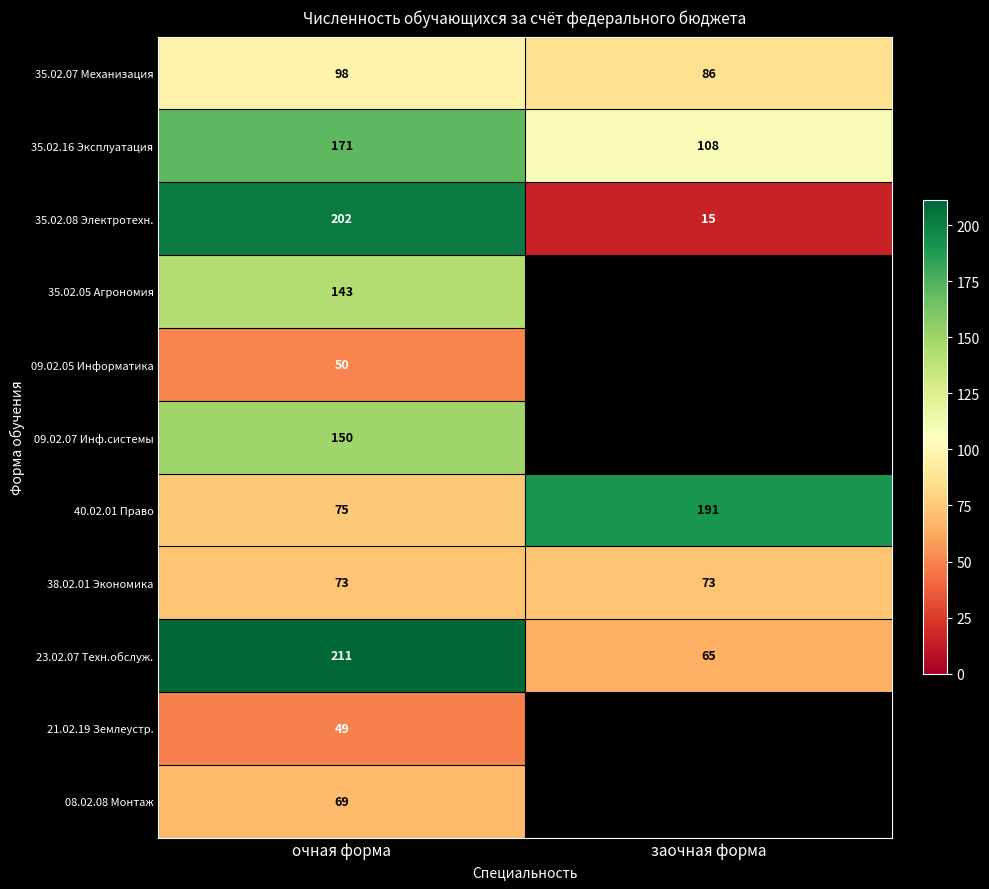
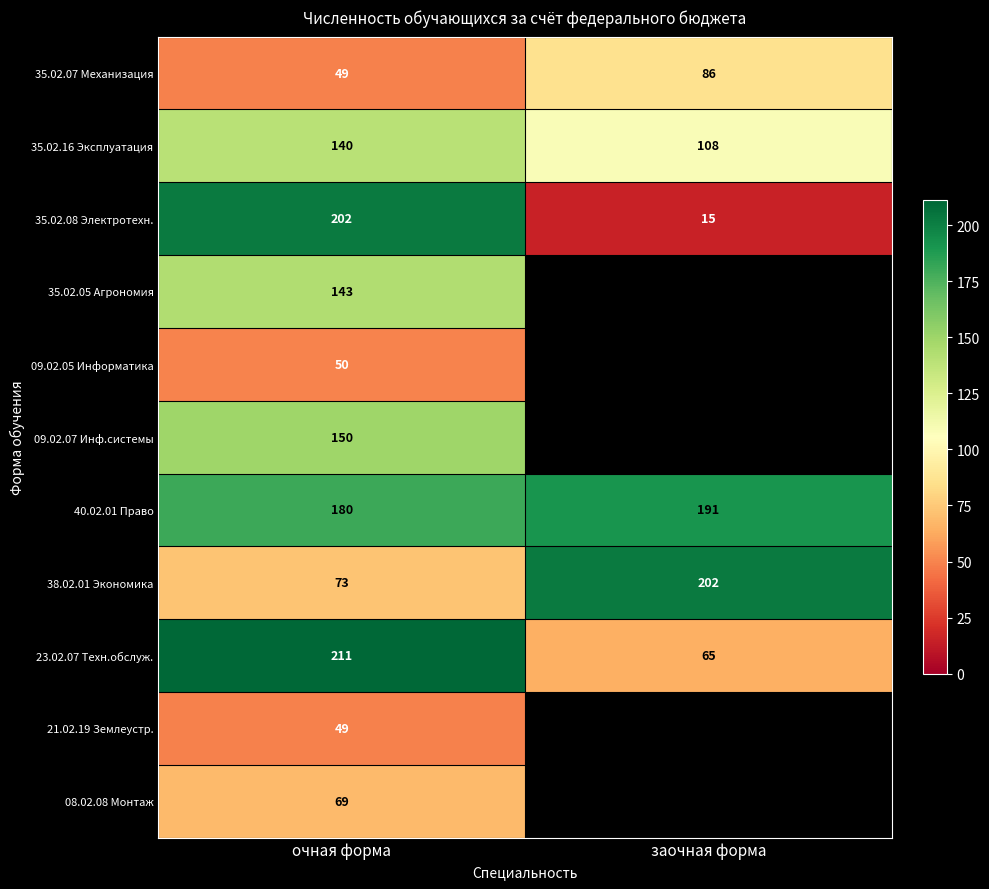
35.02.07 Механизация, очная форма: 98 -> 49
35.02.16 Эксплуатация, очная форма: 171 -> 140
40.02.01 Право, очная форма: 75 -> 180
38.02.01 Экономика, заочная форма: 73 -> 202
